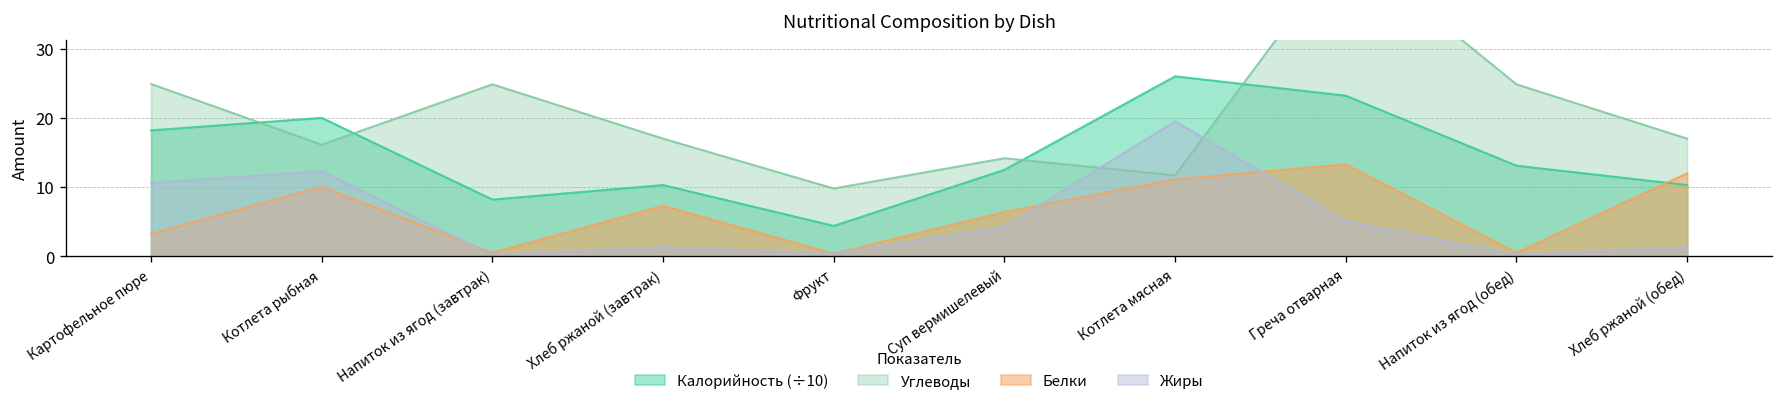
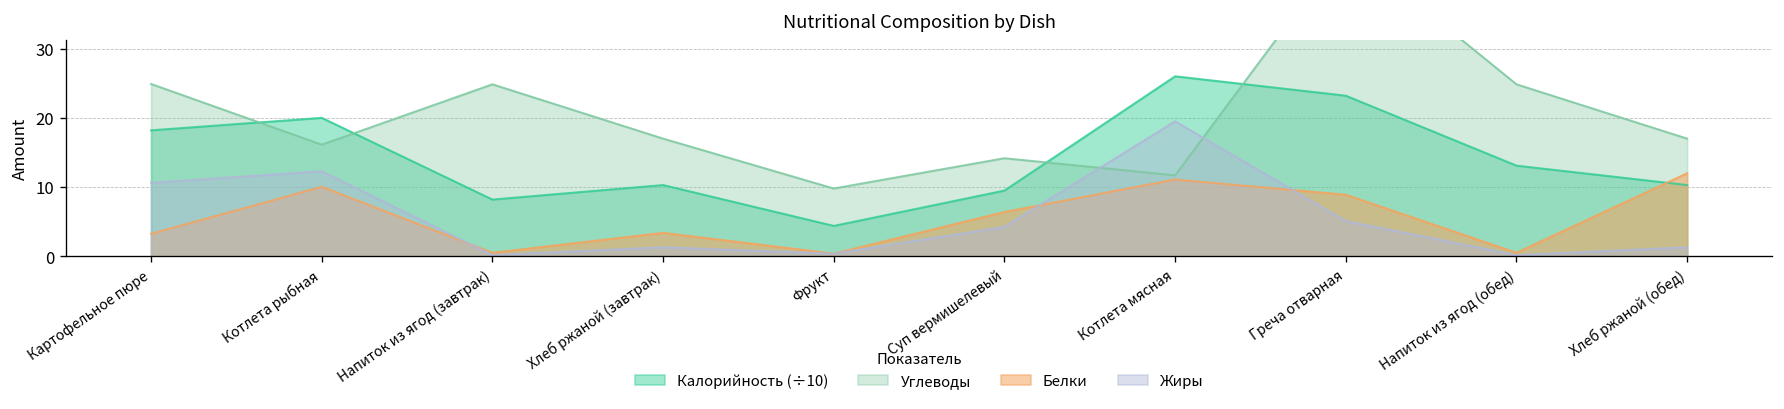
Белки, Хлеб ржаной (завтрак): 7 -> 3
Калорийность (÷10), Суп вермишелевый: 13 -> 10
Белки, Греча отварная: 13 -> 9
